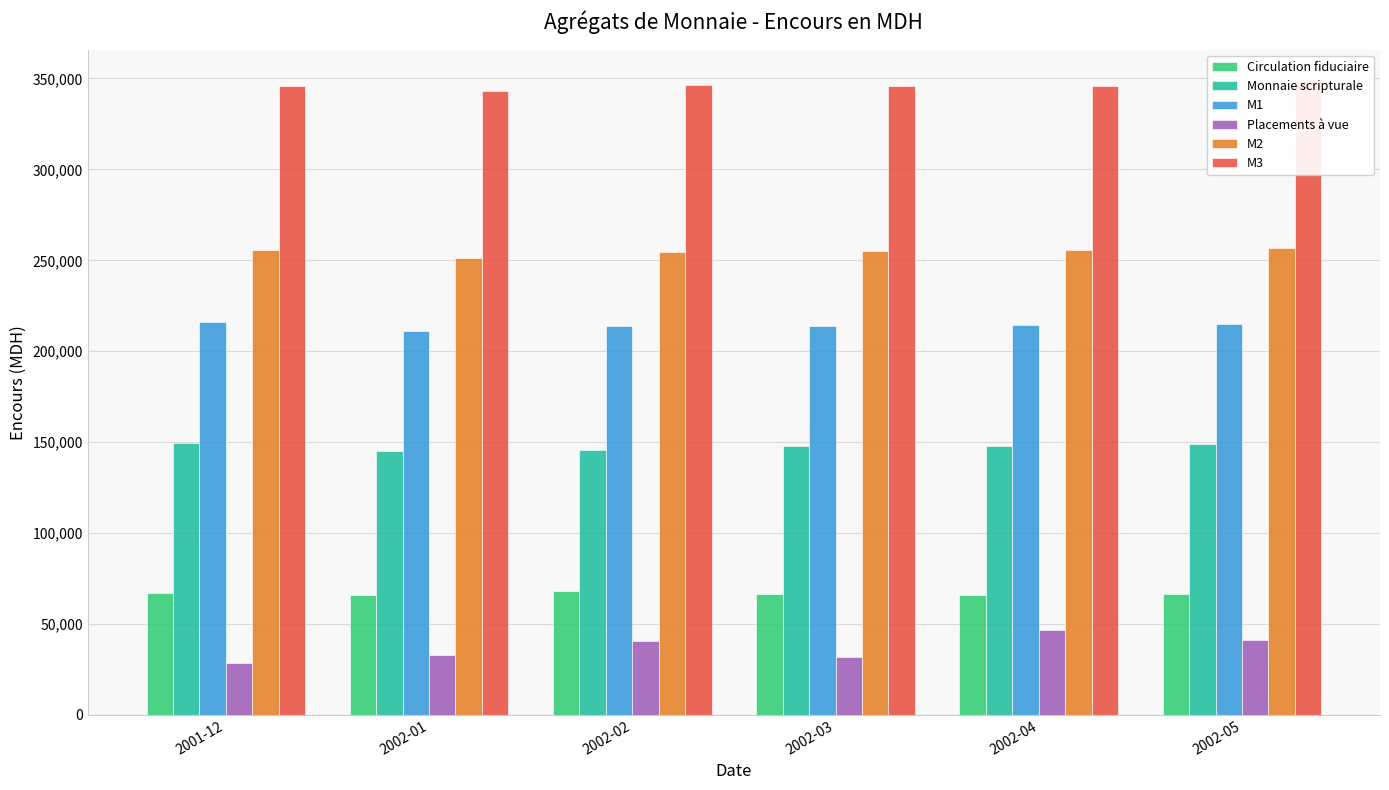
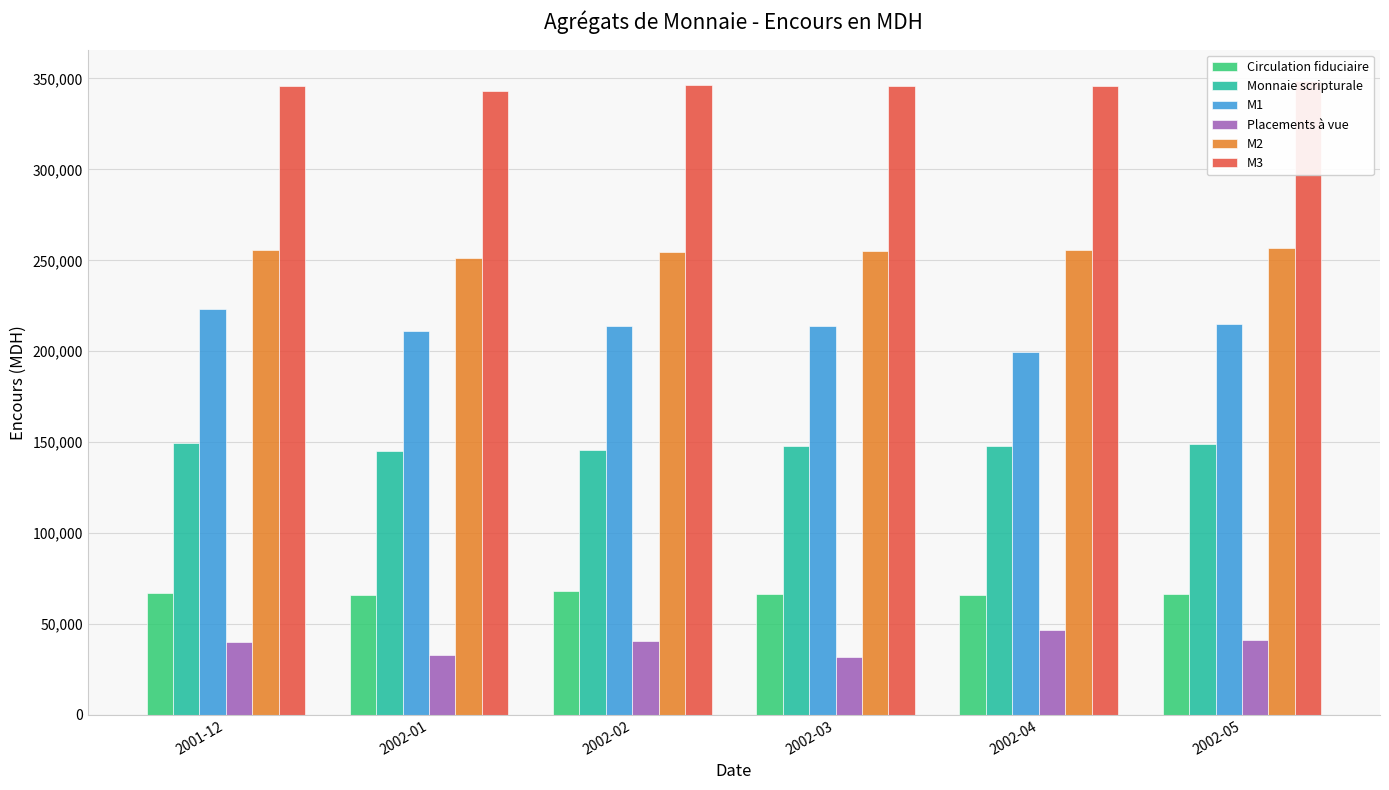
M1, 2001-12: 216,000 -> 223,000
Placements à vue, 2001-12: 29,000 -> 40,000
M1, 2002-04: 214,000 -> 200,000
